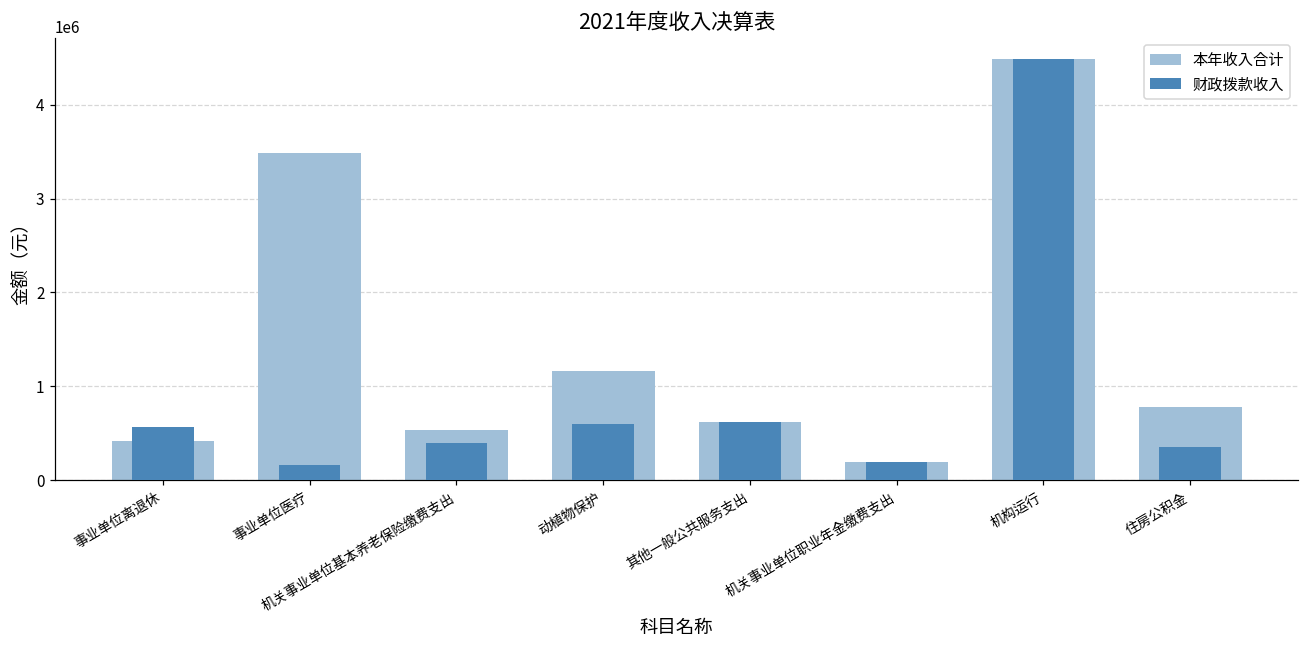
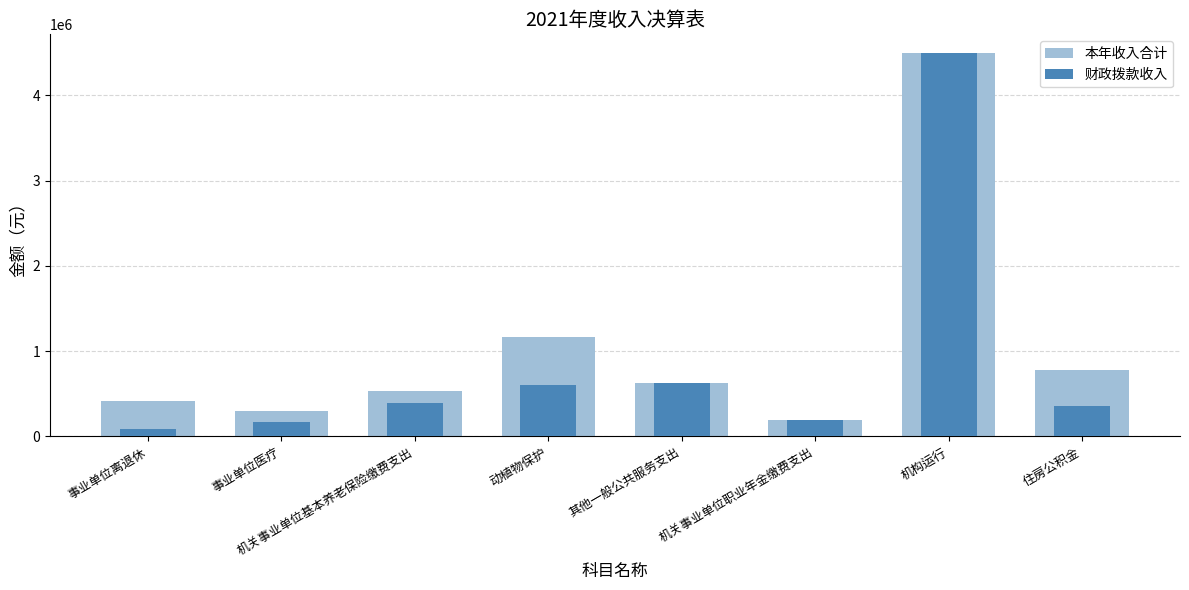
财政拨款收入, 事业单位离退休: 600000 -> 100000
本年收入合计, 事业单位医疗: 3500000 -> 300000
